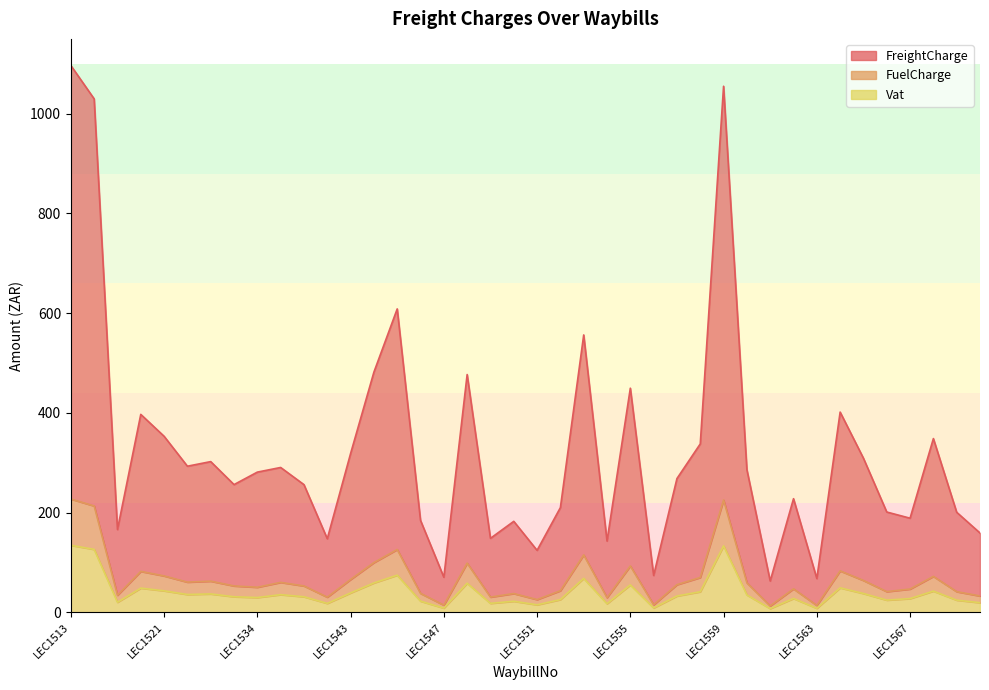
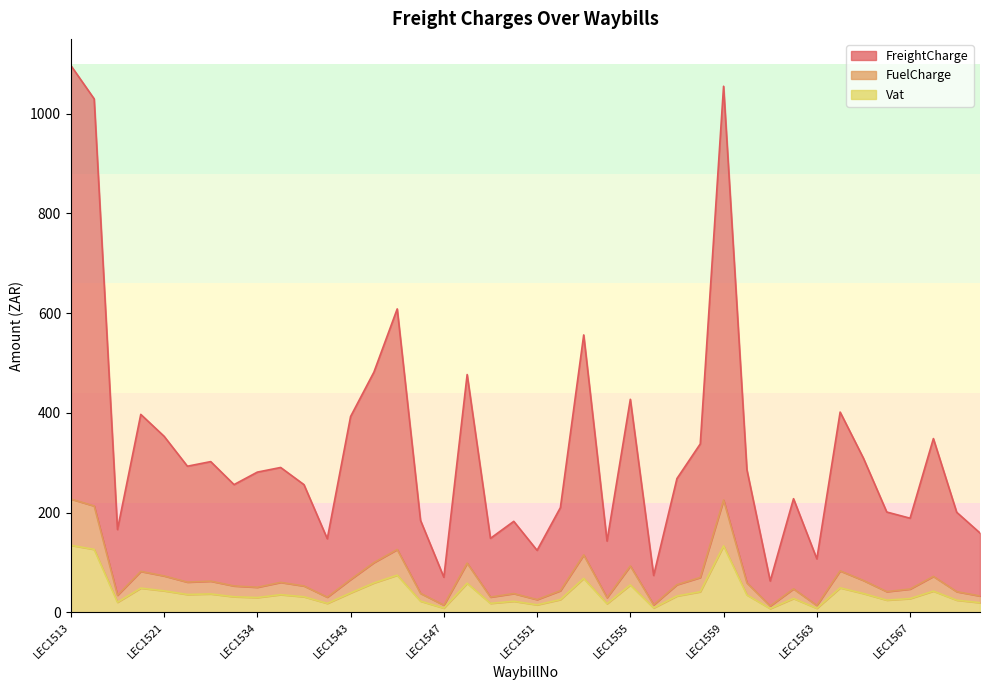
FreightCharge, LEC1543: 250 -> 330
FreightCharge, LEC1555: 360 -> 330
FreightCharge, LEC1563: 50 -> 90
